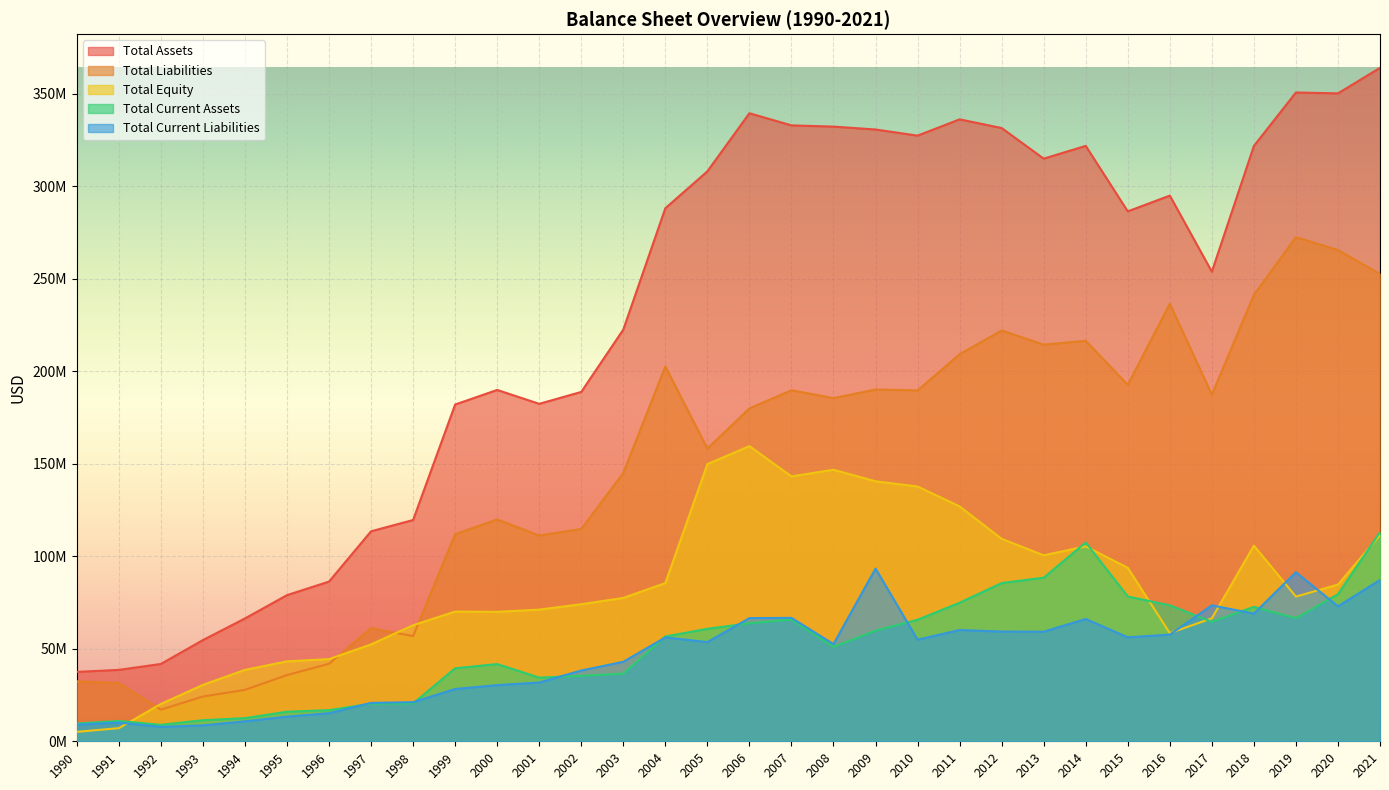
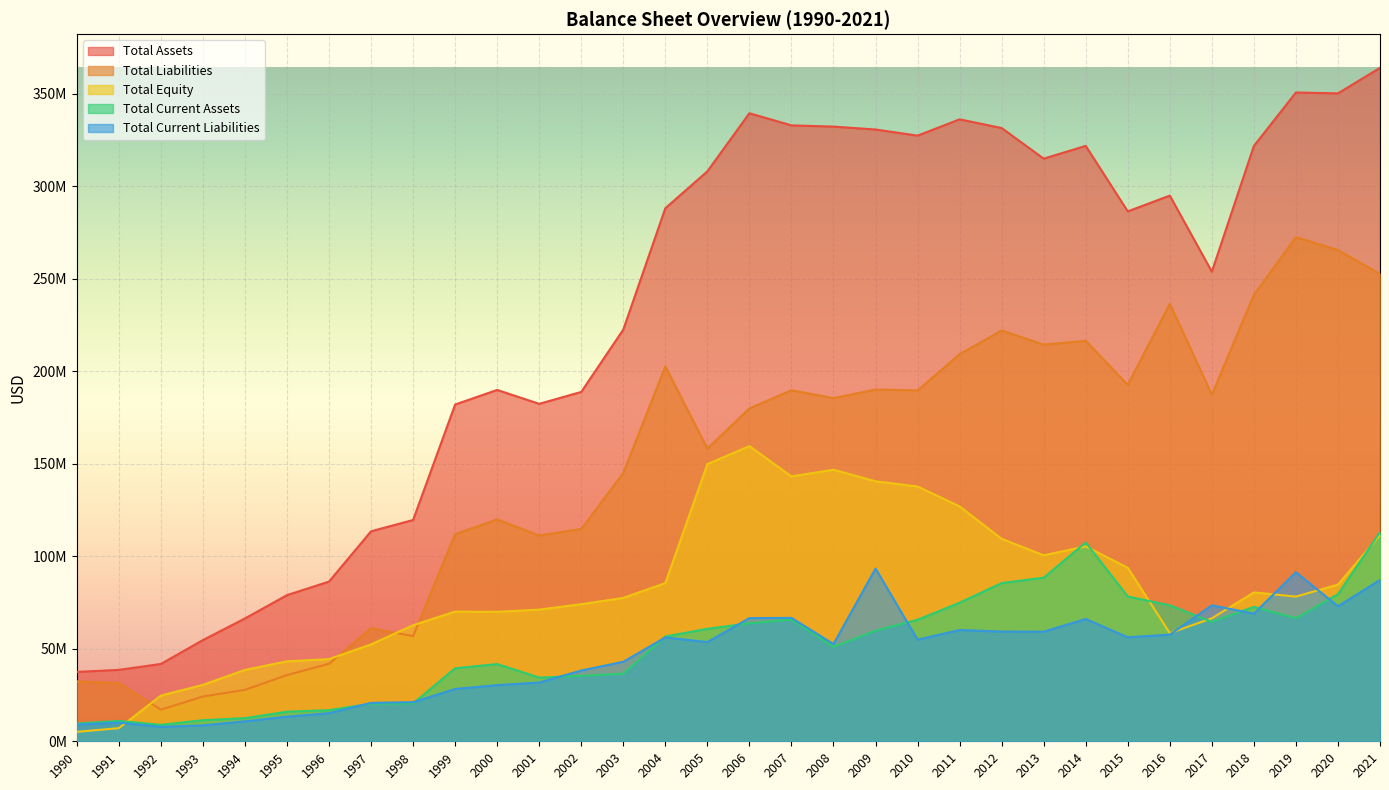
Total Equity, 1992: 20000000 -> 25000000
Total Equity, 2018: 106000000 -> 80000000
